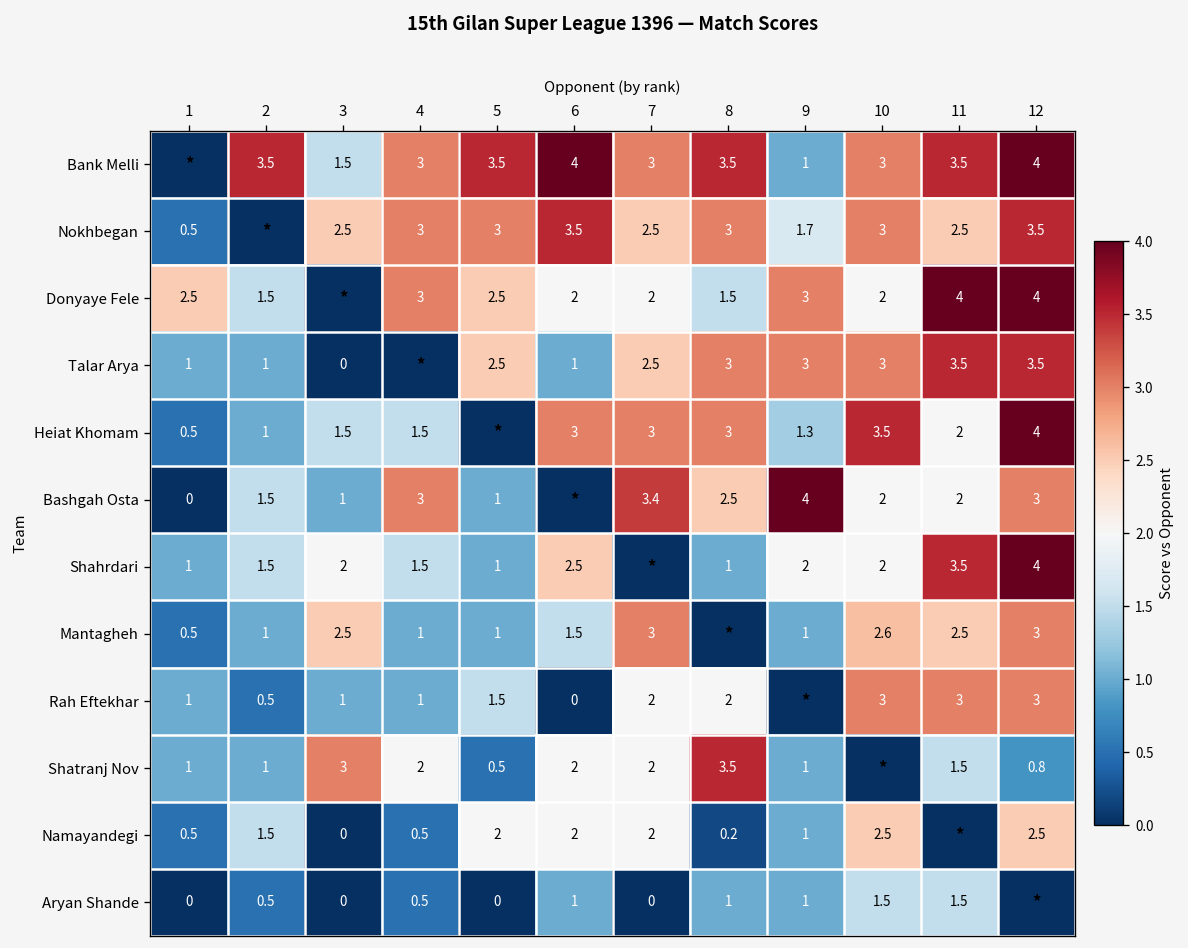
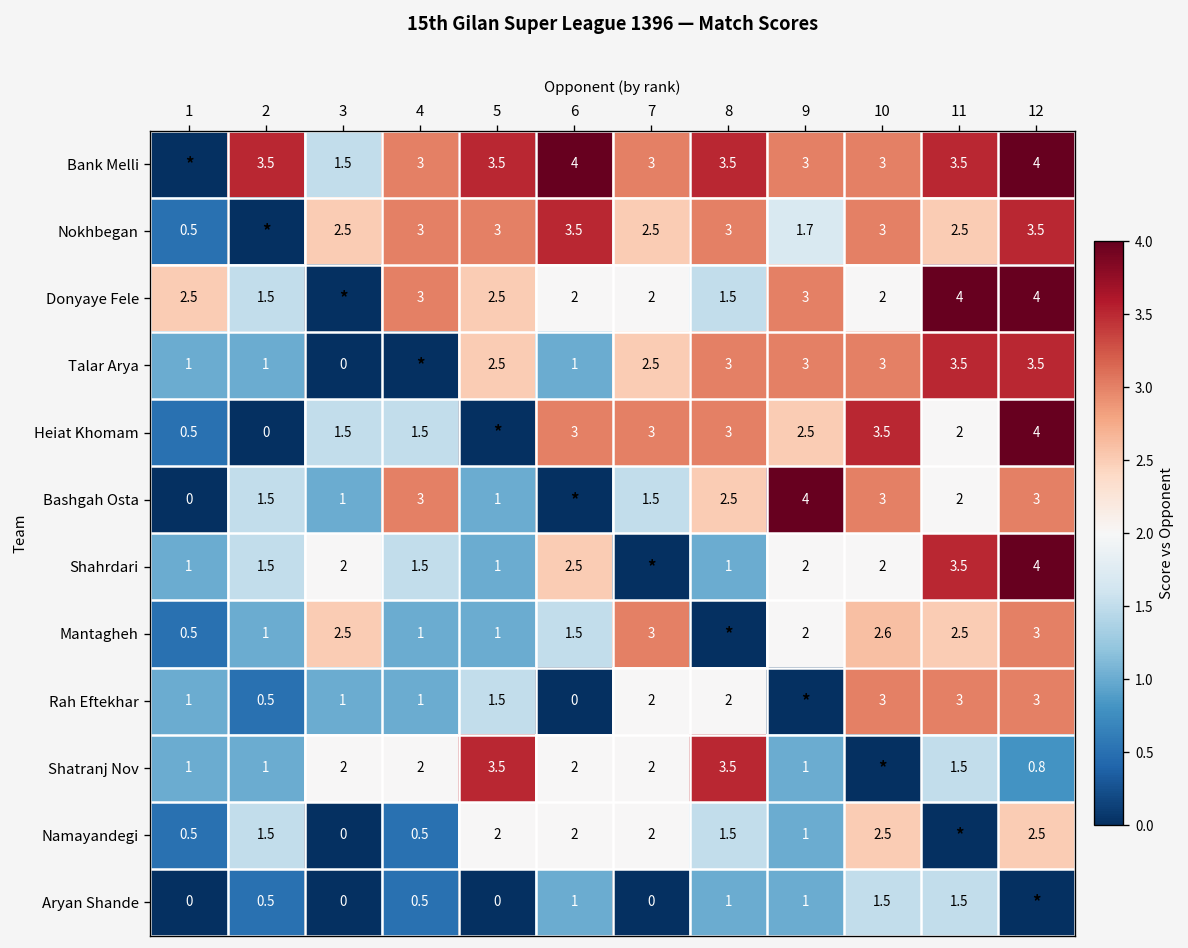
Bank Melli, 9: 1 -> 3
Heiat Khomam, 2: 1 -> 0
Heiat Khomam, 9: 1.3 -> 2.5
Bashgah Osta, 7: 3.4 -> 1.5
Bashgah Osta, 10: 2 -> 3
Mantagheh, 9: 1 -> 2
Shatranj Nov, 3: 3 -> 2
Shatranj Nov, 5: 0.5 -> 3.5
Namayandegi, 8: 0.2 -> 1.5
